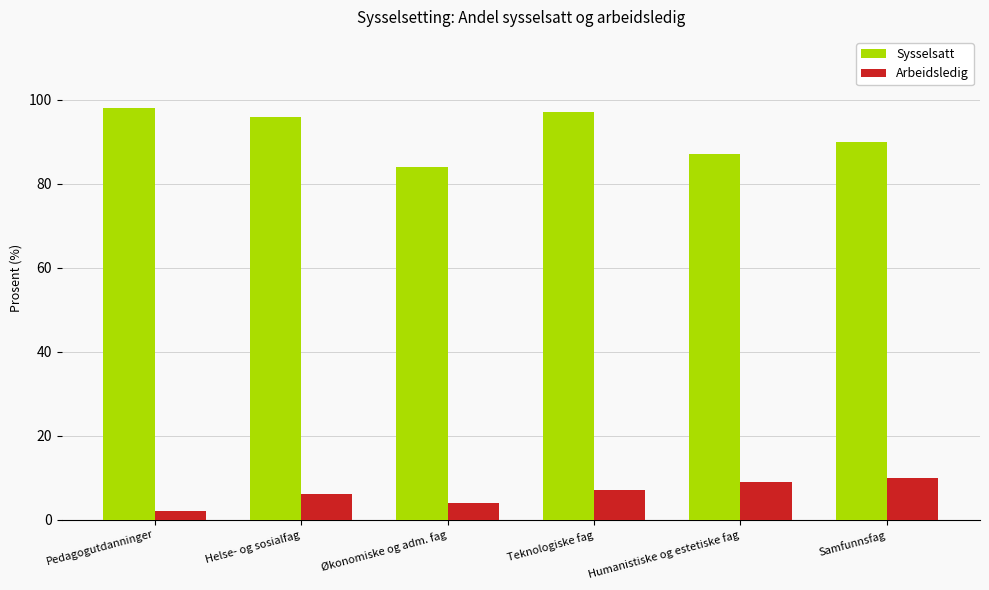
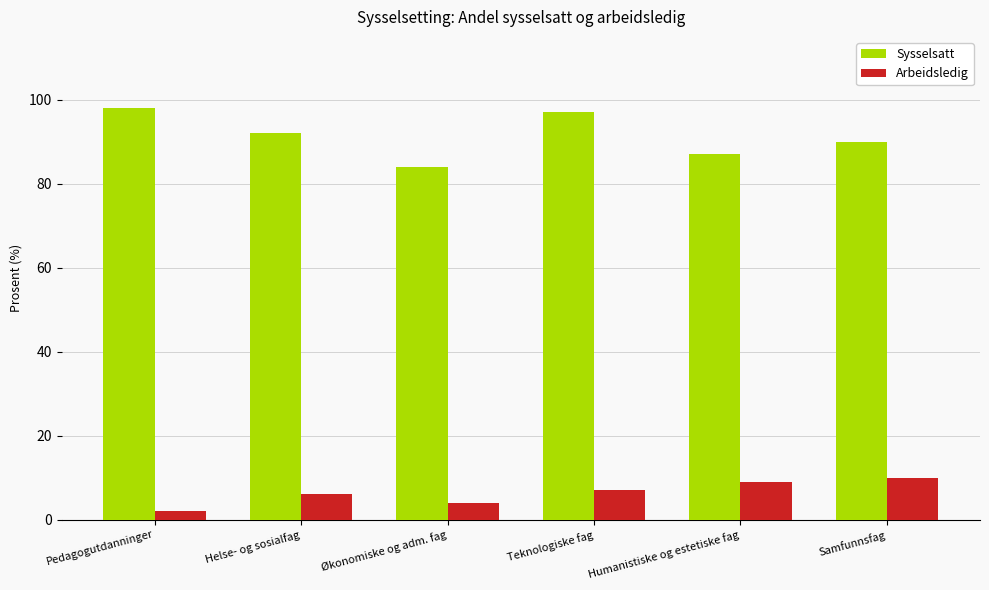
Sysselsatt, Helse- og sosialfag: 96 -> 92
